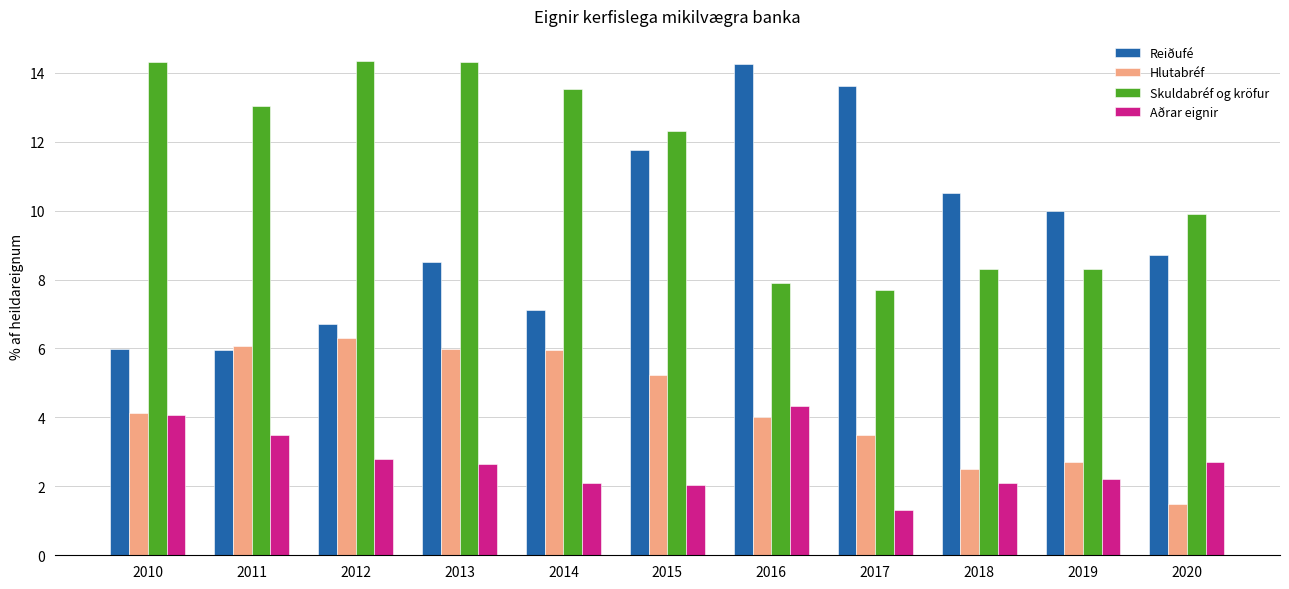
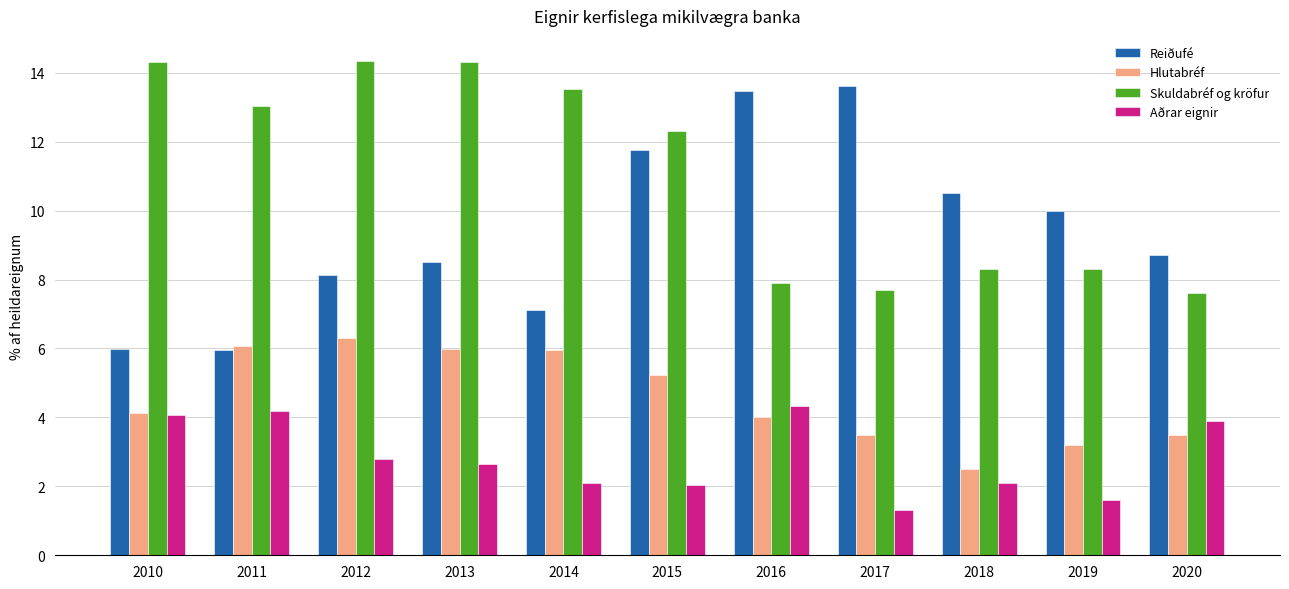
Aðrar eignir, 2011: 3.5 -> 4.2
Reiðufé, 2012: 6.7 -> 8.1
Reiðufé, 2016: 14.3 -> 13.5
Hlutabréf, 2019: 2.7 -> 3.2
Aðrar eignir, 2019: 2.2 -> 1.6
Hlutabréf, 2020: 1.5 -> 3.5
Skuldabréf og kröfur, 2020: 9.9 -> 7.6
Aðrar eignir, 2020: 2.7 -> 3.9
